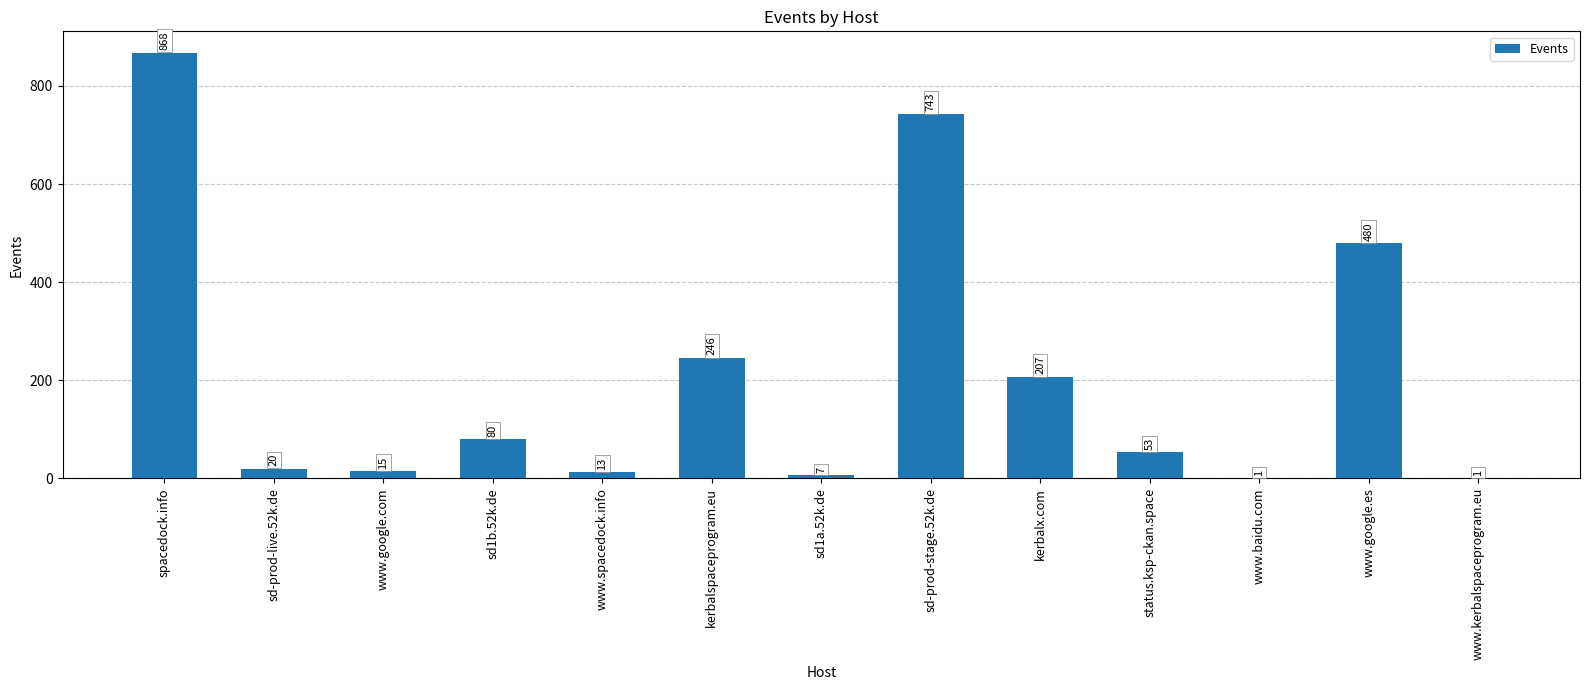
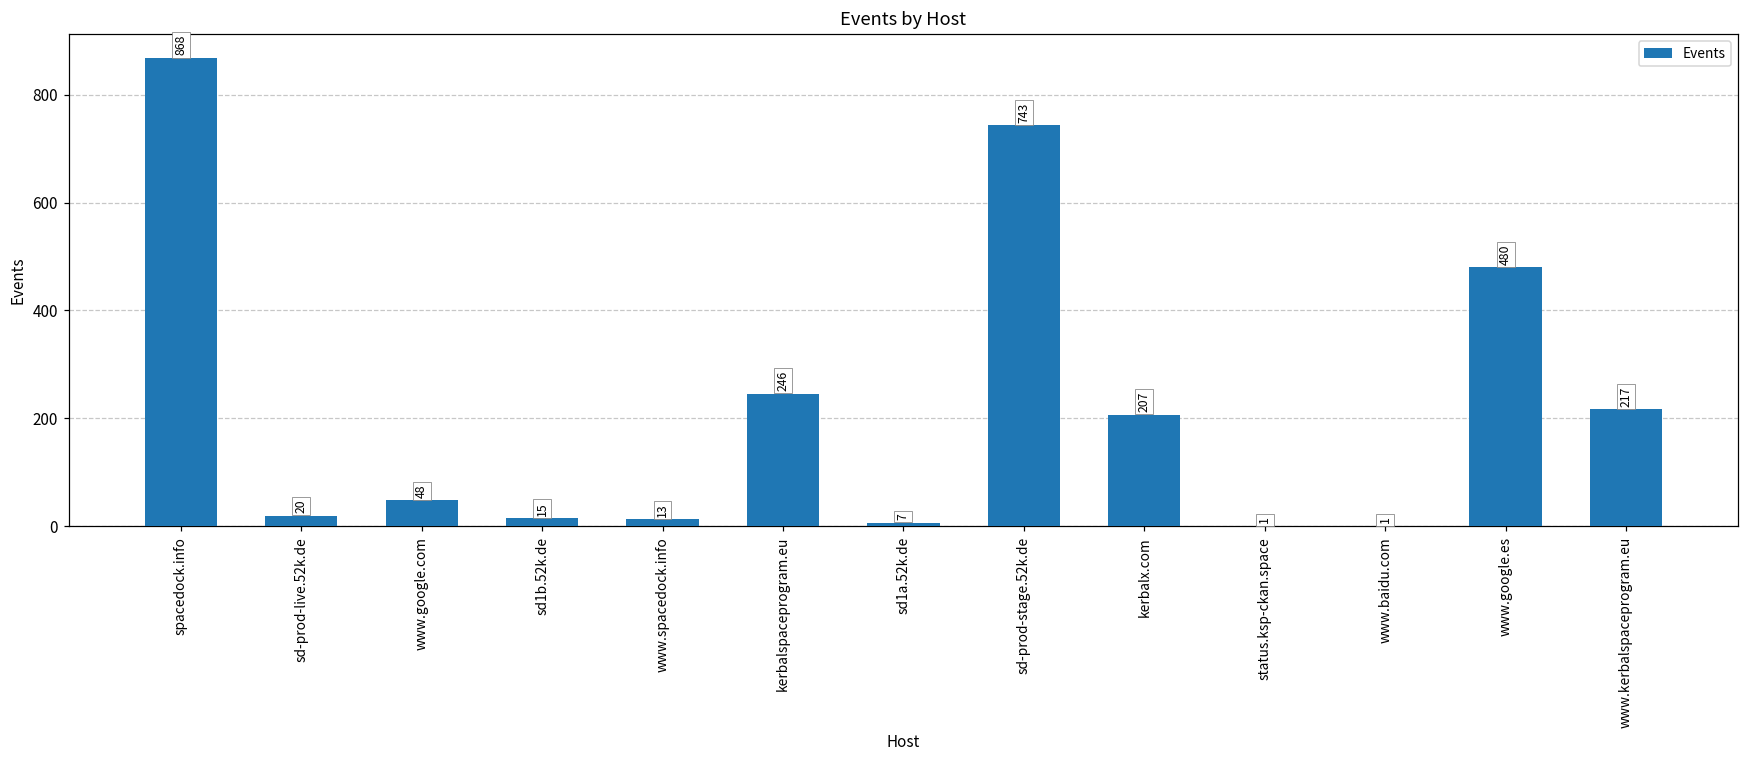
www.google.com: 15 -> 48
sd1b.52k.de: 80 -> 15
status.ksp-ckan.space: 53 -> 1
www.kerbalspaceprogram.eu: 1 -> 217
